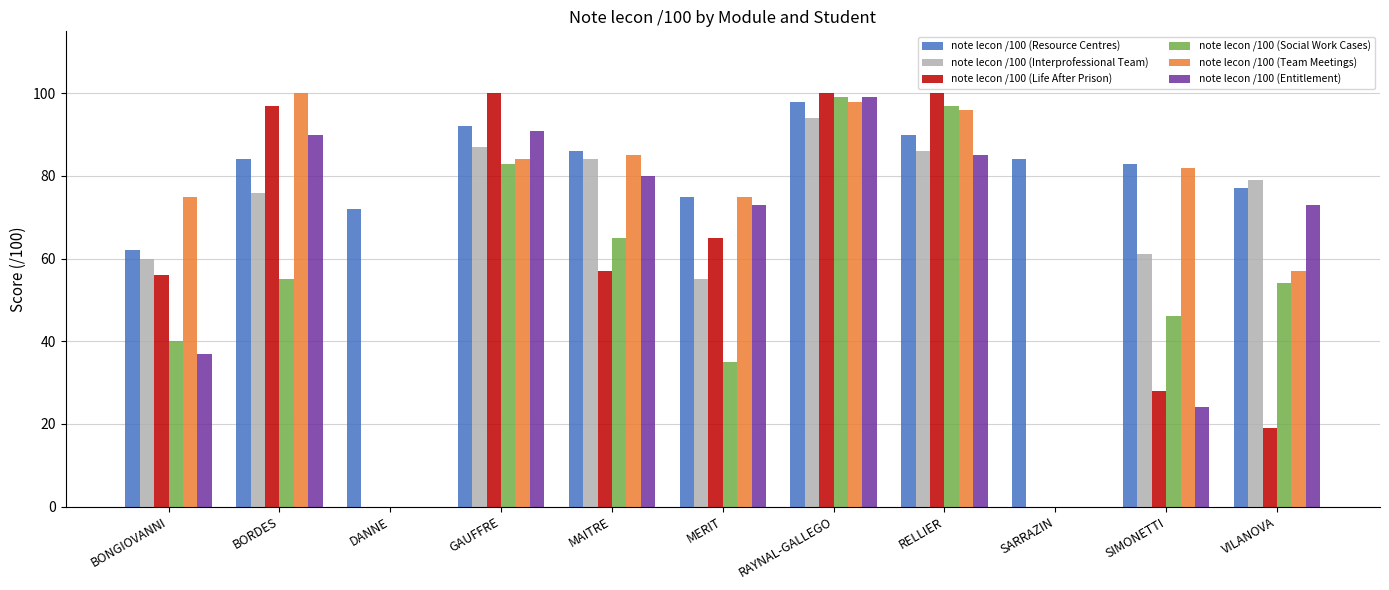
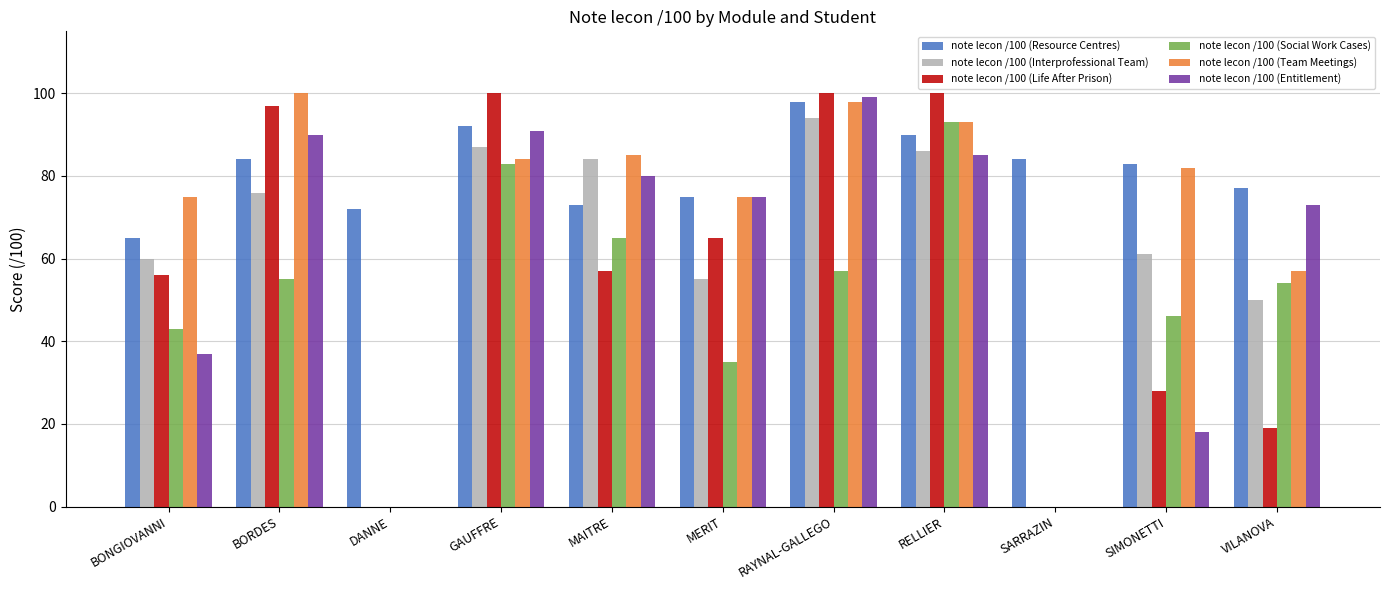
note lecon /100 (Resource Centres), BONGIOVANNI: 62 -> 65
note lecon /100 (Social Work Cases), BONGIOVANNI: 40 -> 43
note lecon /100 (Resource Centres), MAITRE: 86 -> 73
note lecon /100 (Entitlement), MERIT: 73 -> 75
note lecon /100 (Social Work Cases), RAYNAL-GALLEGO: 99 -> 57
note lecon /100 (Social Work Cases), RELLIER: 97 -> 93
note lecon /100 (Team Meetings), RELLIER: 96 -> 93
note lecon /100 (Entitlement), SIMONETTI: 24 -> 18
note lecon /100 (Interprofessional Team), VILANOVA: 79 -> 50
